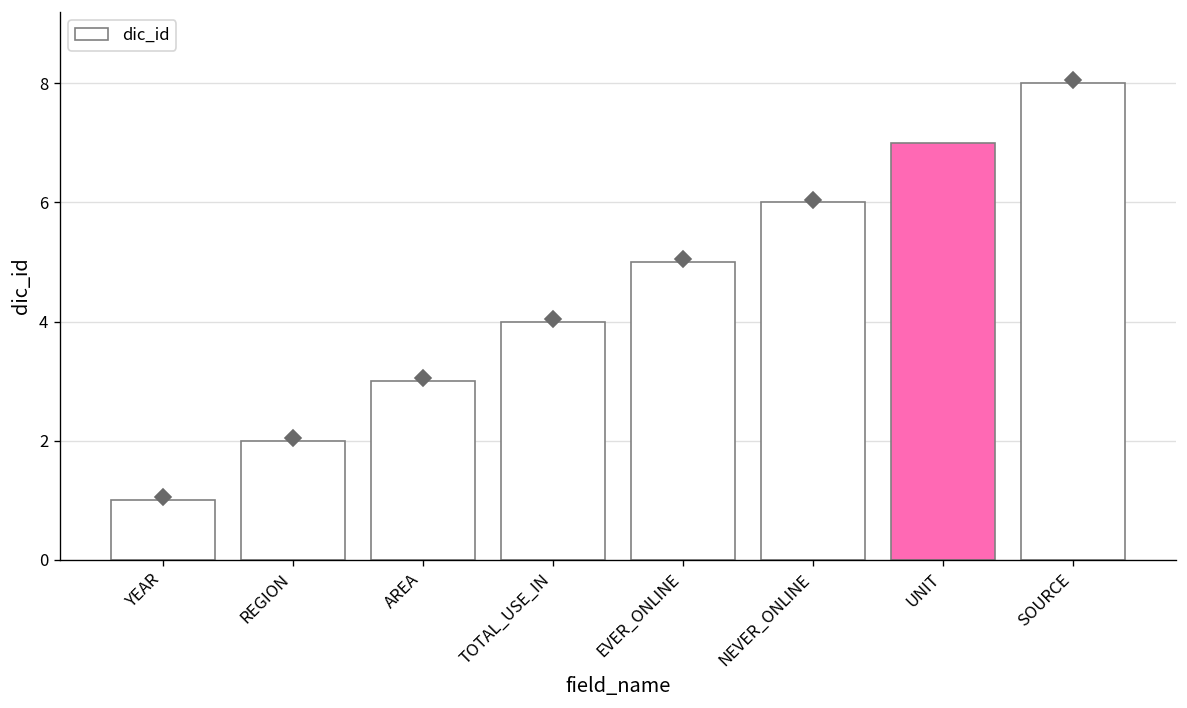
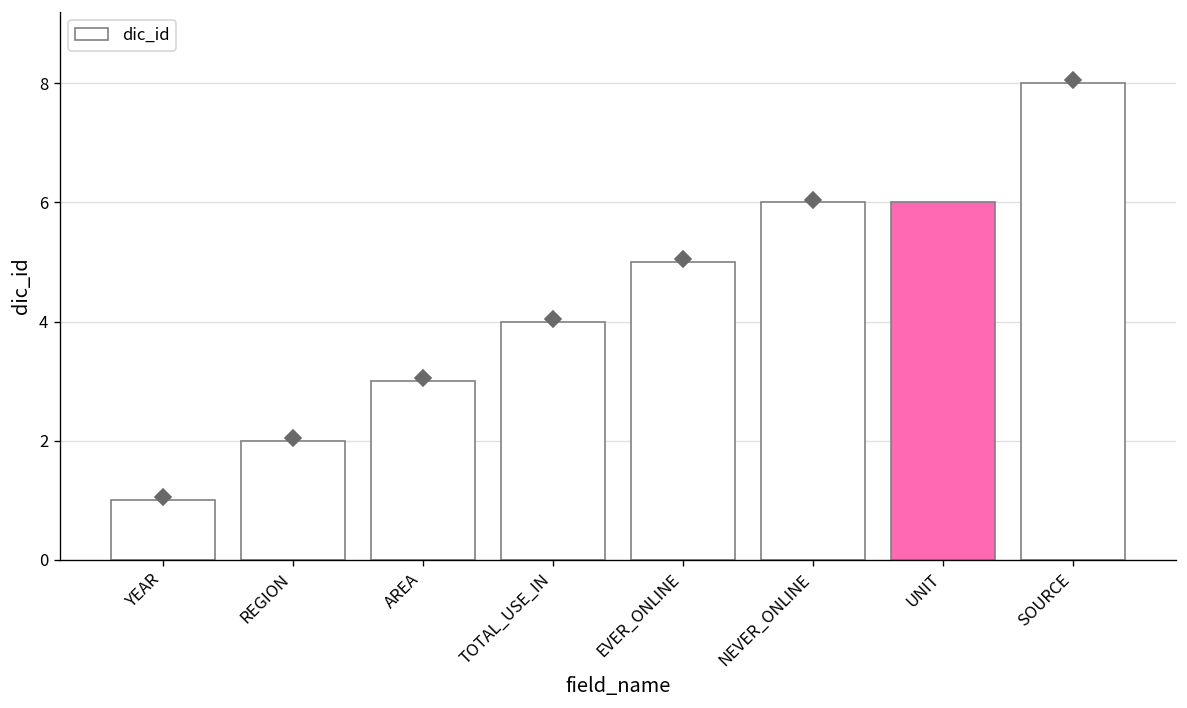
dic_id, UNIT: 7 -> 6
